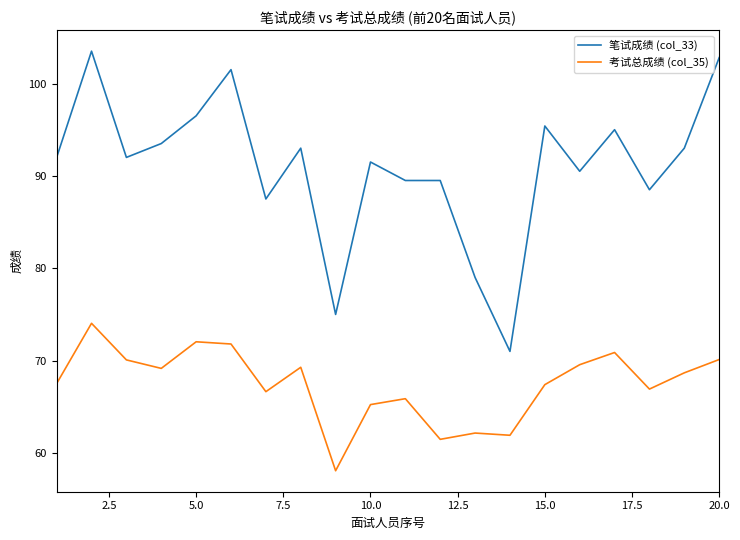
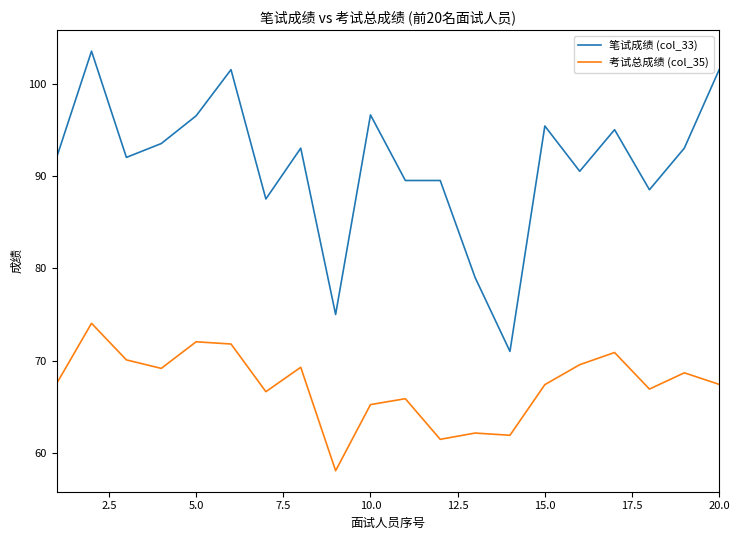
笔试成绩 (col_33), 10.0: 92 -> 97
笔试成绩 (col_33), 20.0: 103 -> 102
考试总成绩 (col_35), 20.0: 70 -> 67
